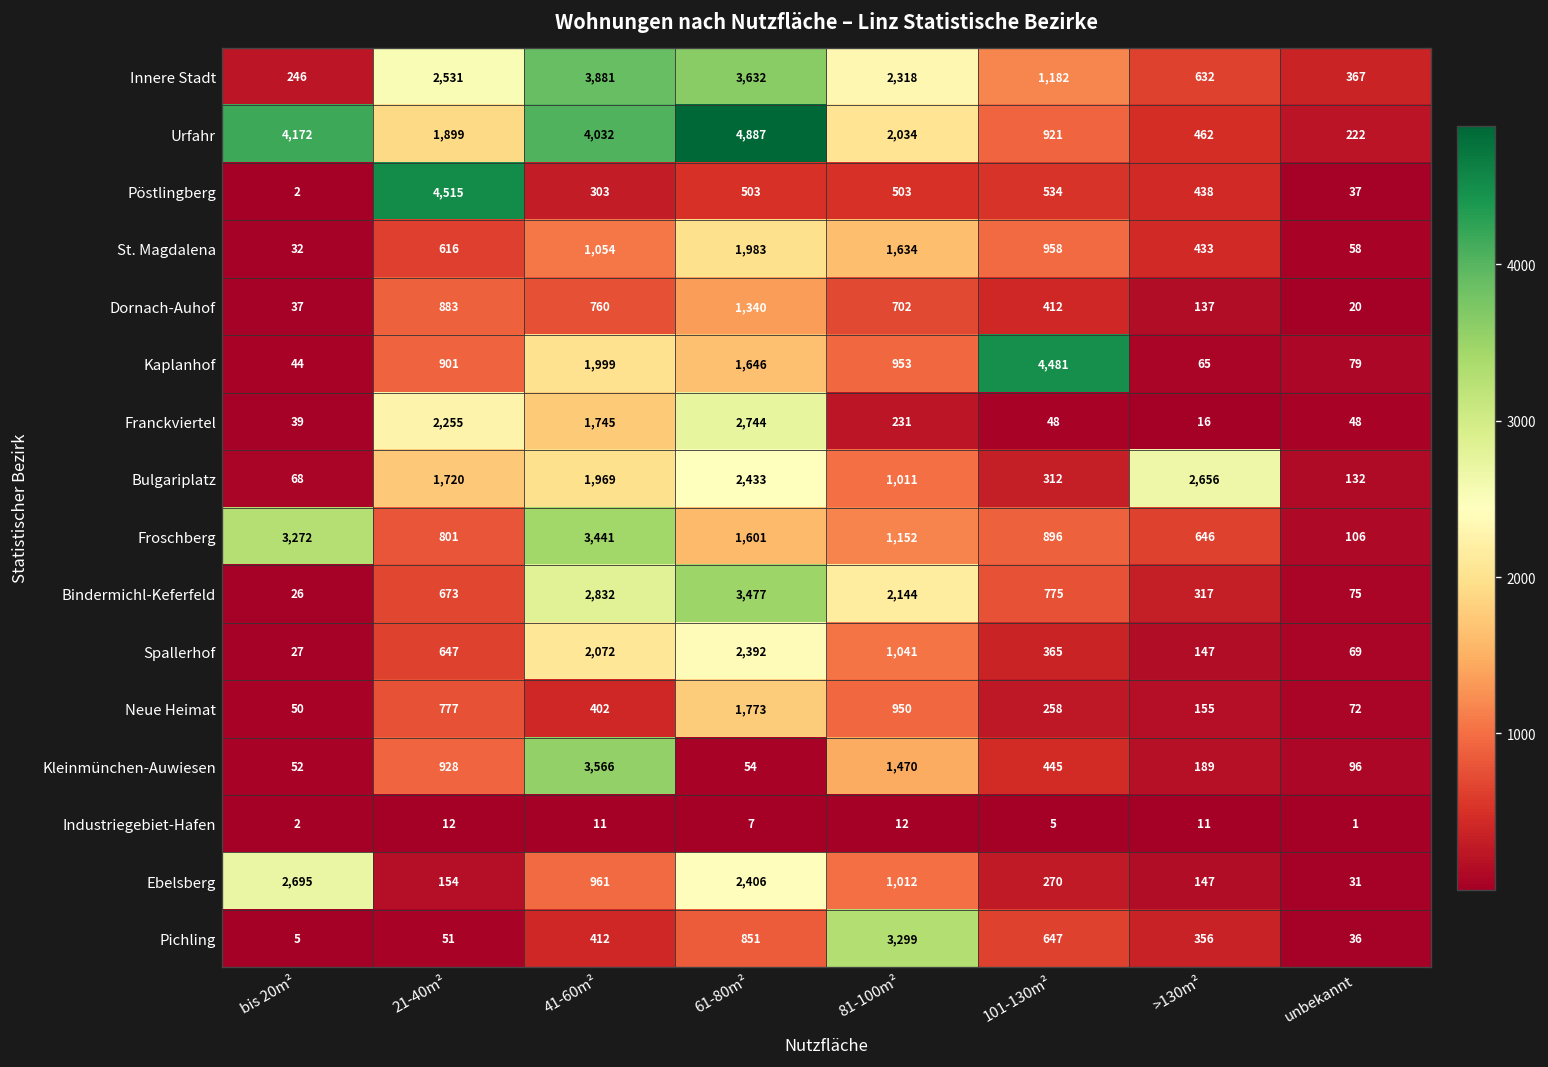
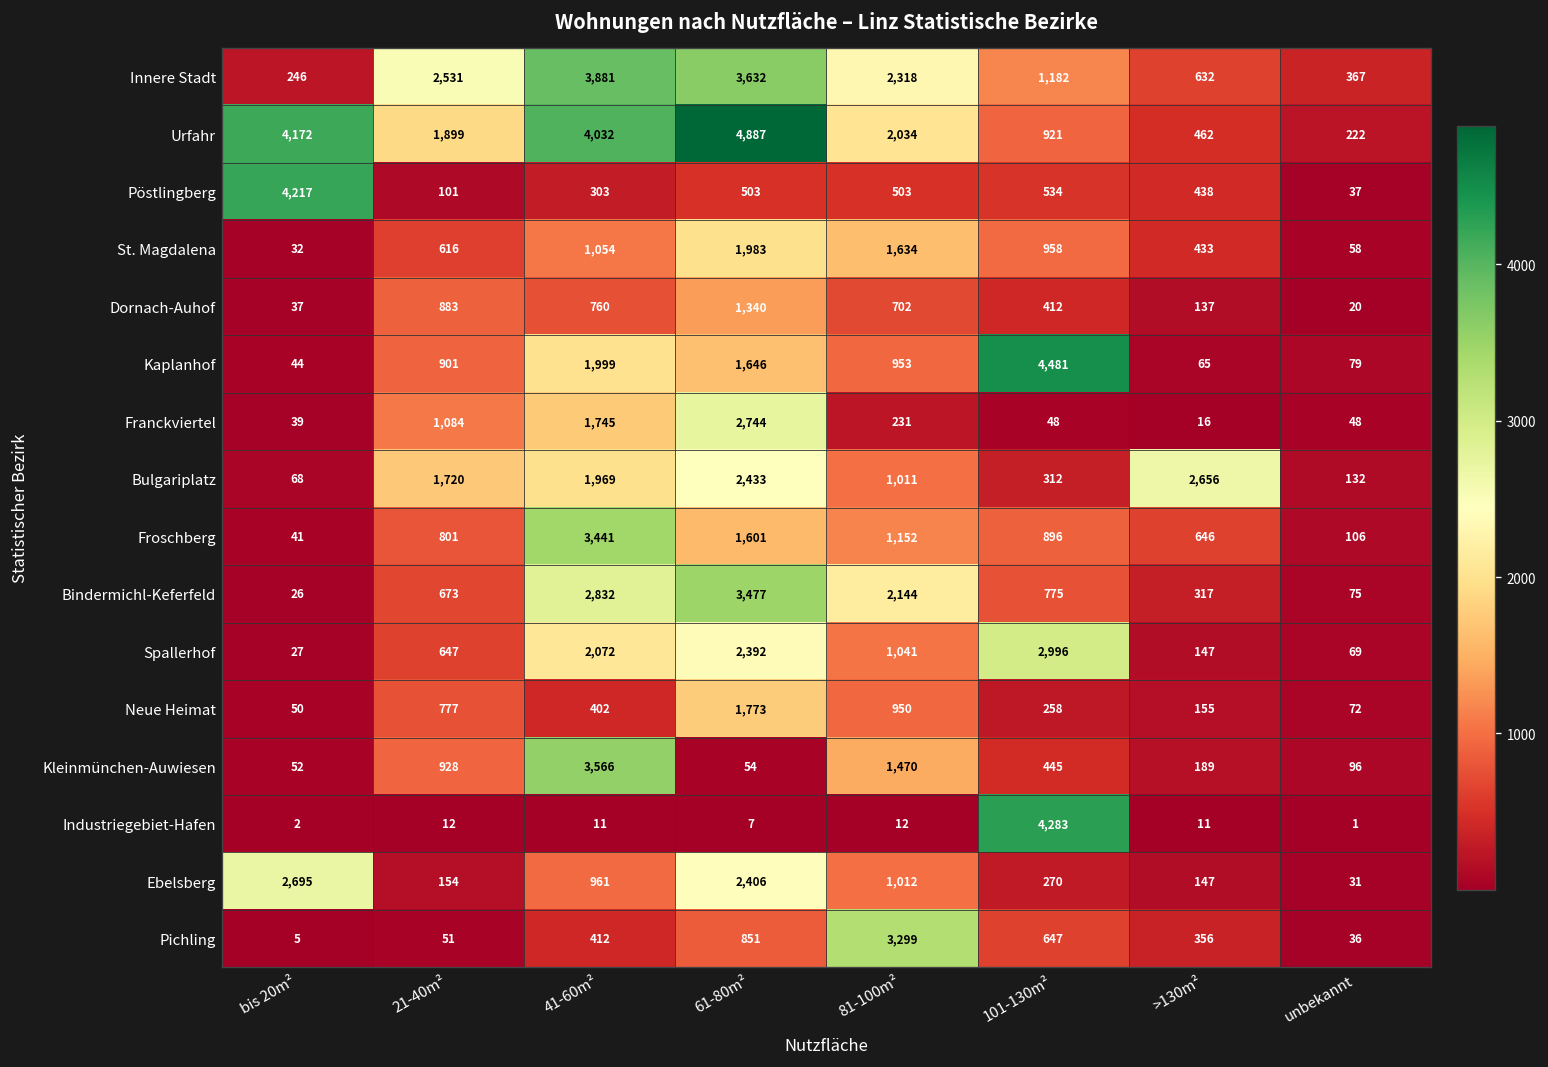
Pöstlingberg, bis 20m²: 2 -> 4,217
Pöstlingberg, 21-40m²: 4,515 -> 101
Franckviertel, 21-40m²: 2,255 -> 1,084
Froschberg, bis 20m²: 3,272 -> 41
Spallerhof, 101-130m²: 365 -> 2,996
Industriegebiet-Hafen, 101-130m²: 5 -> 4,283
